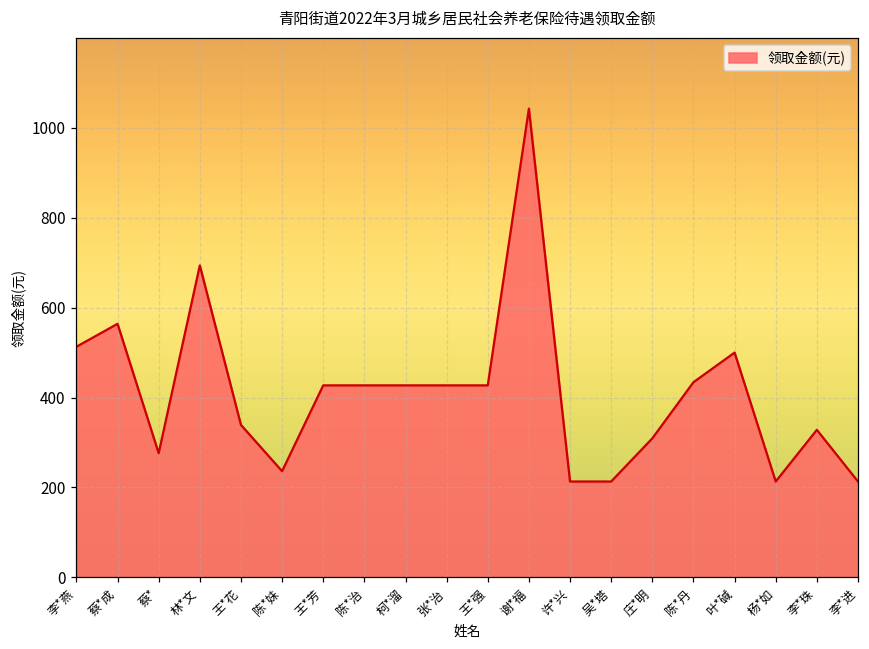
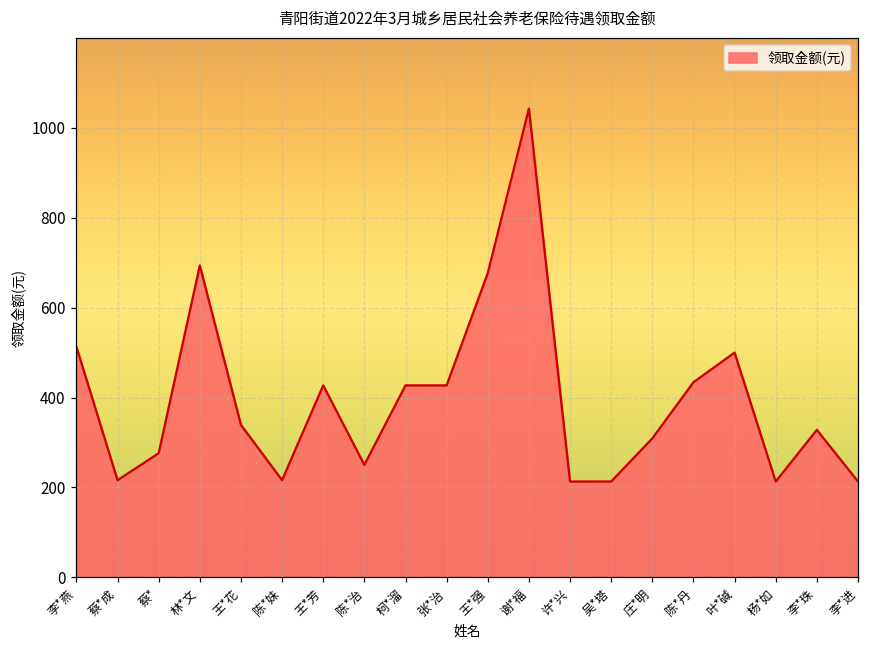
蔡*成: 560 -> 220
陈*妹: 240 -> 220
陈*治: 430 -> 250
王*强: 430 -> 680
